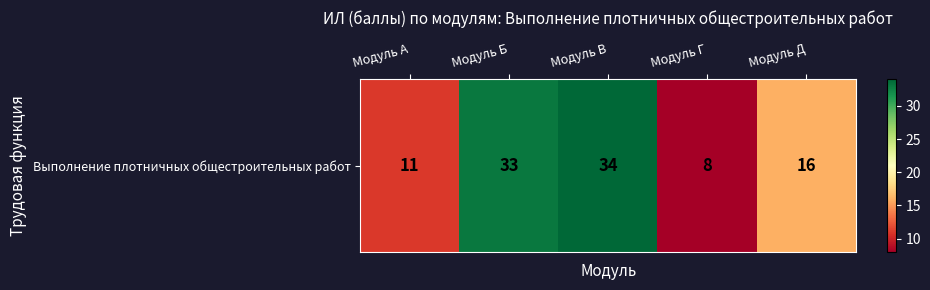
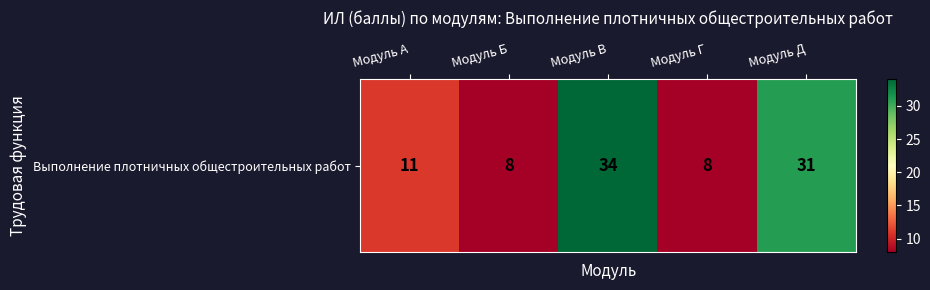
Выполнение плотничных общестроительных работ, Модуль Б: 33 -> 8
Выполнение плотничных общестроительных работ, Модуль Д: 16 -> 31
